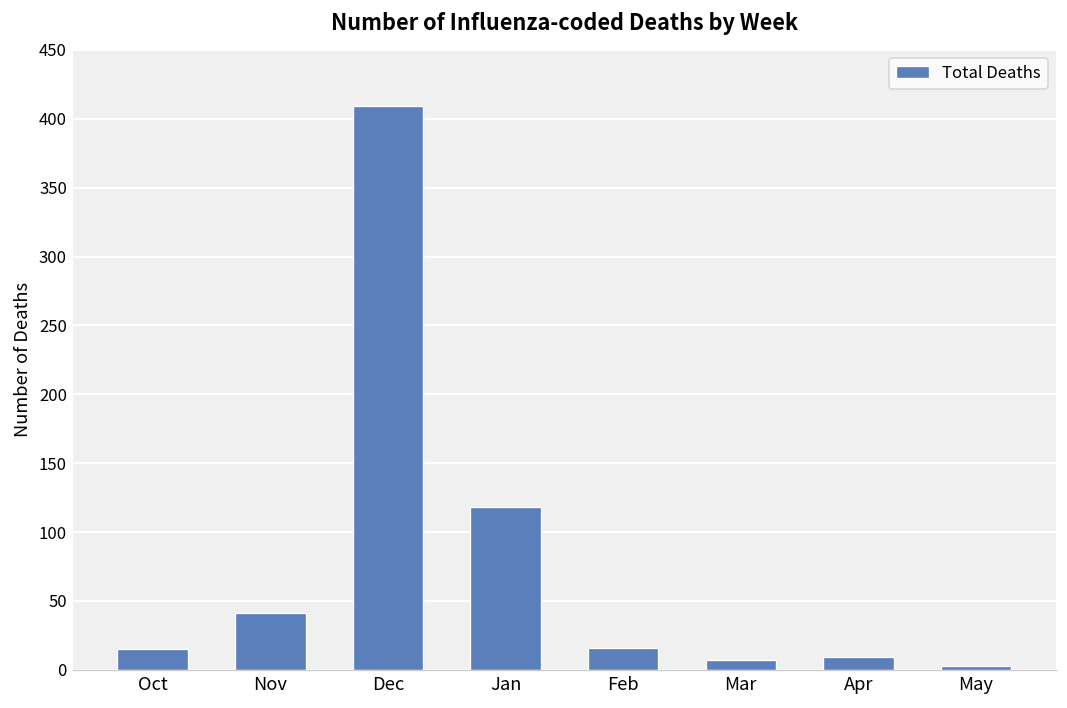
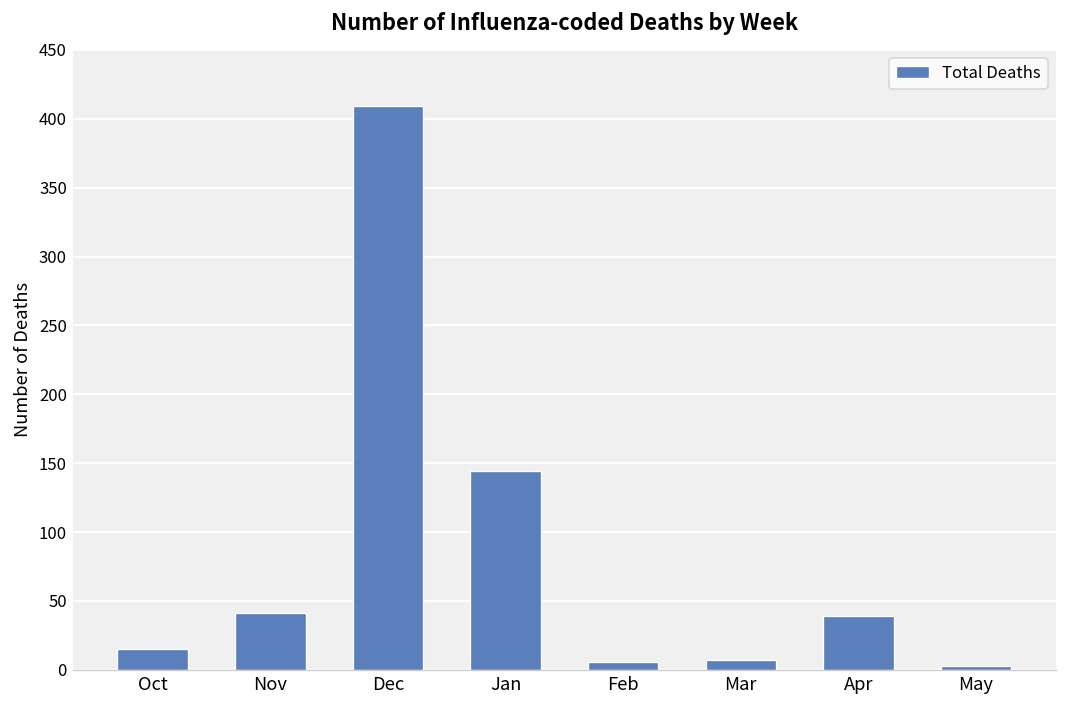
Jan: 118 -> 144
Feb: 16 -> 6
Apr: 9 -> 39
